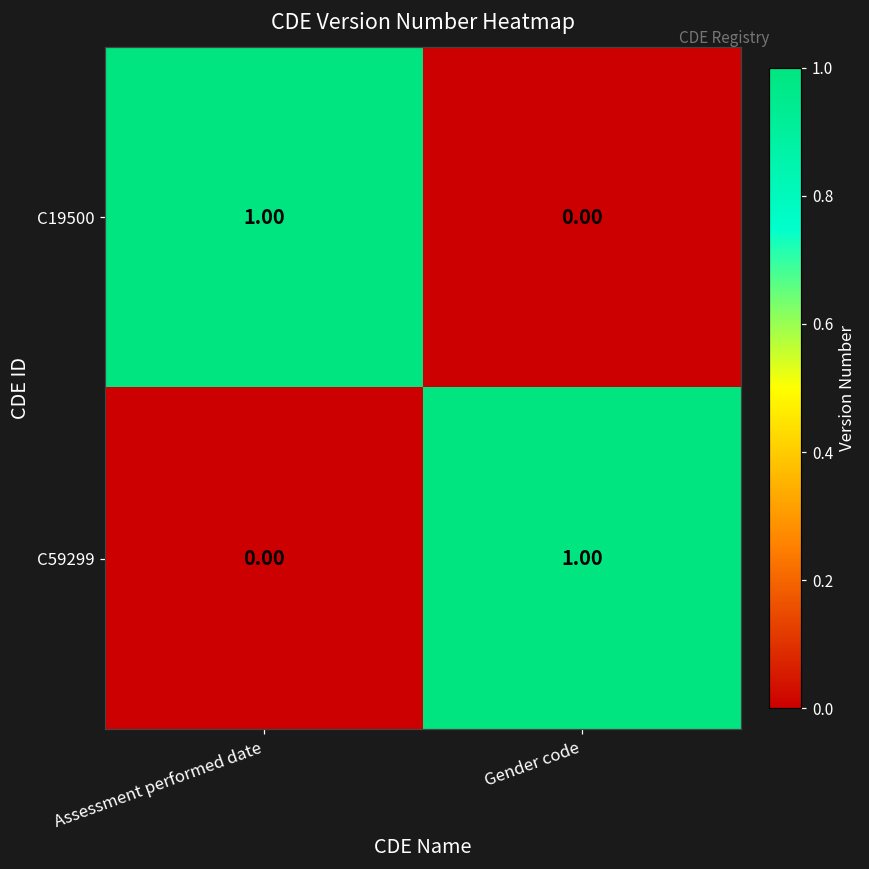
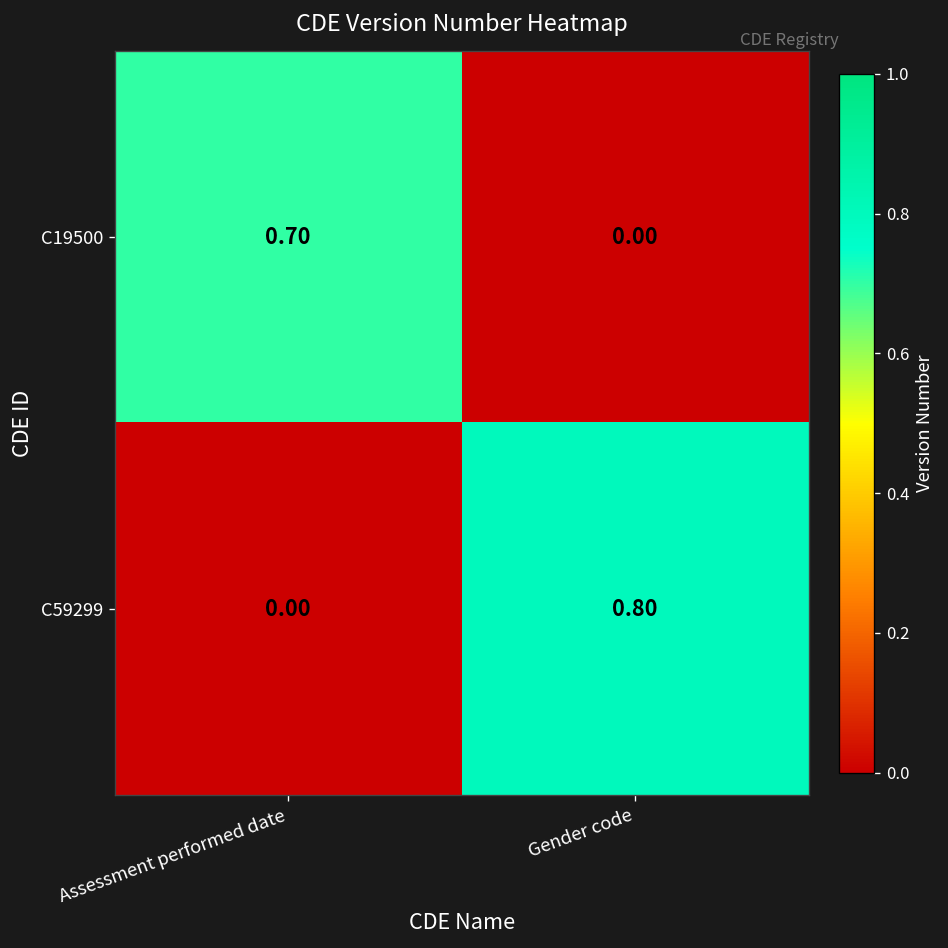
C19500, Assessment performed date: 1.00 -> 0.70
C59299, Gender code: 1.00 -> 0.80
